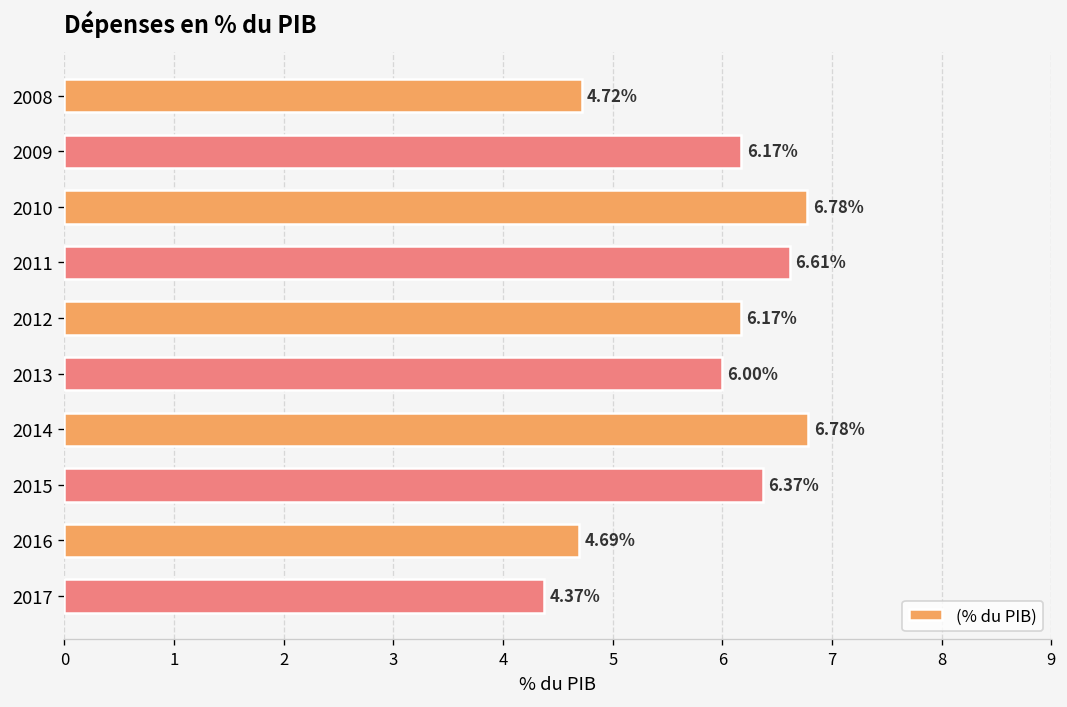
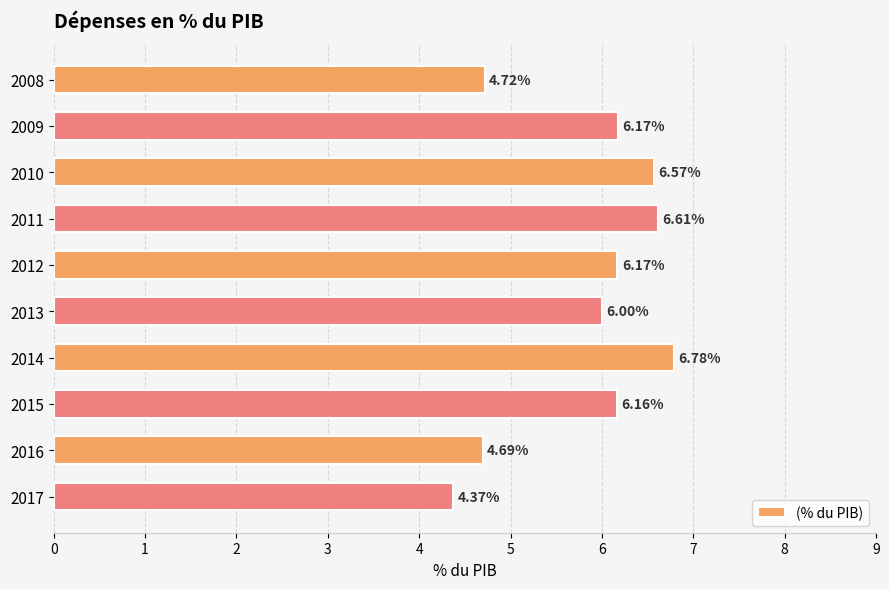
2010: 6.78% -> 6.57%
2015: 6.37% -> 6.16%
